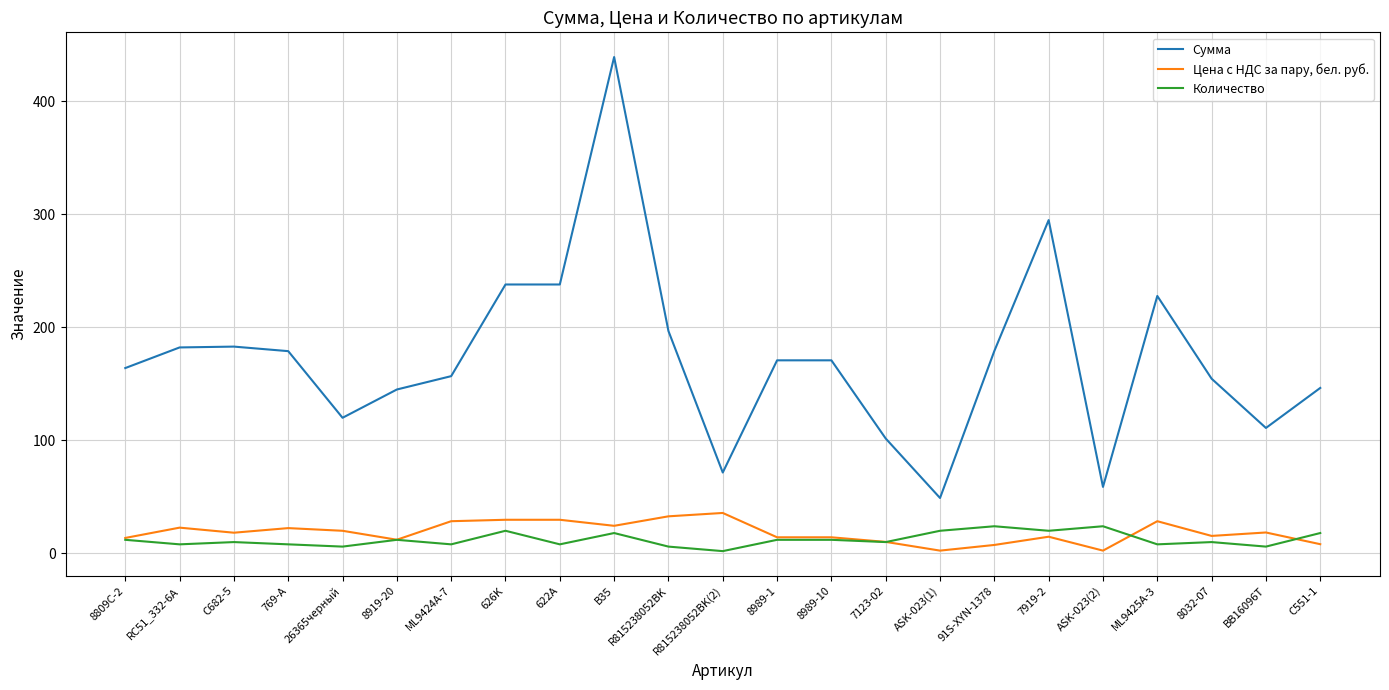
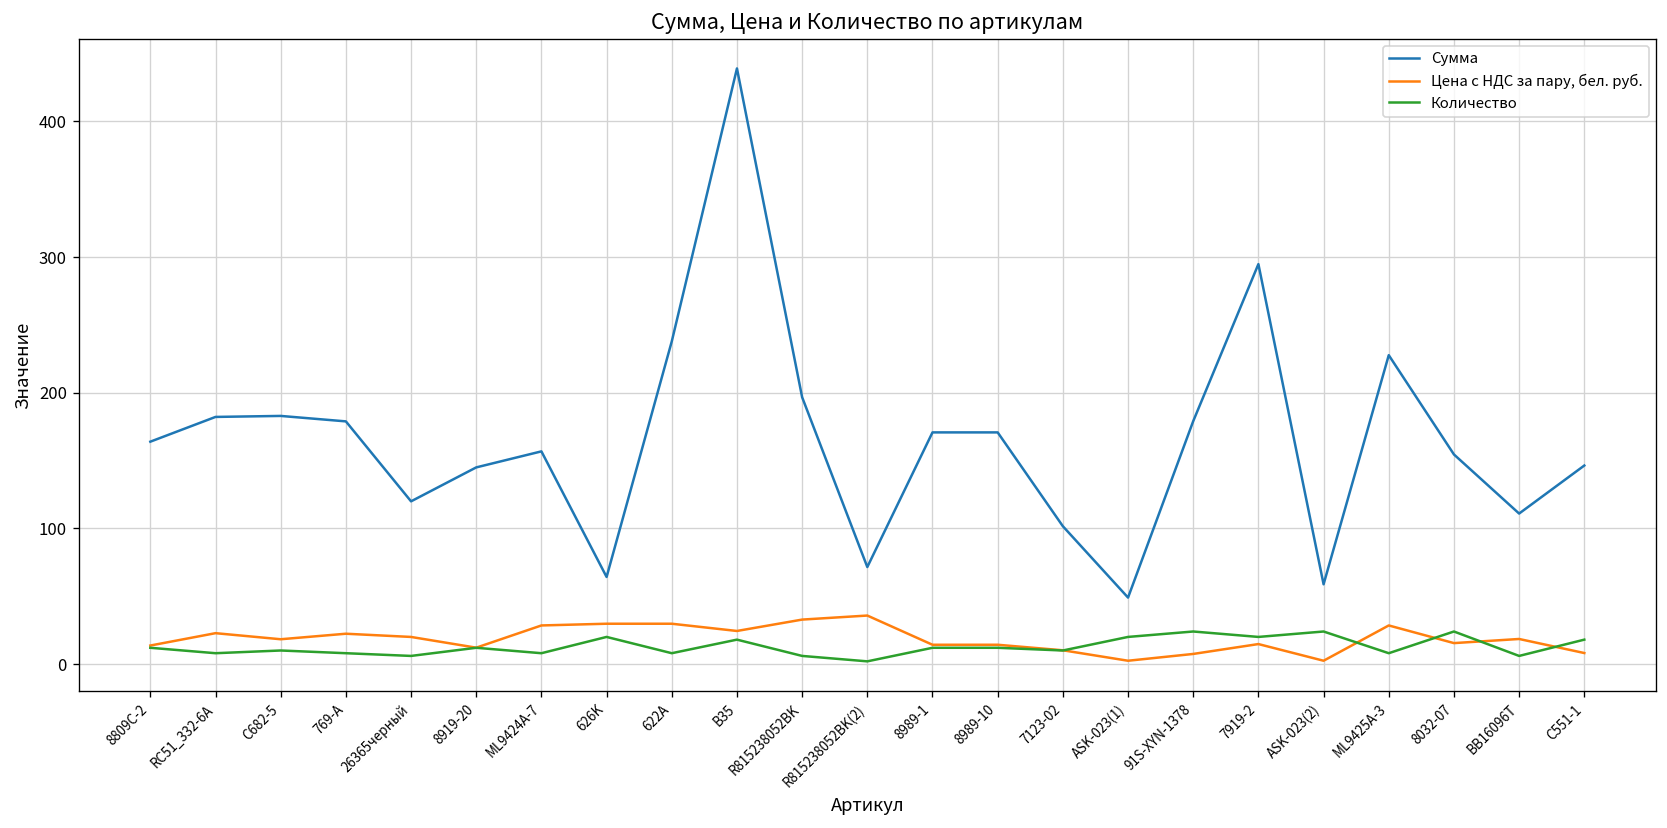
Сумма, 626K: 238 -> 64
Количество, 8032-07: 10 -> 24
